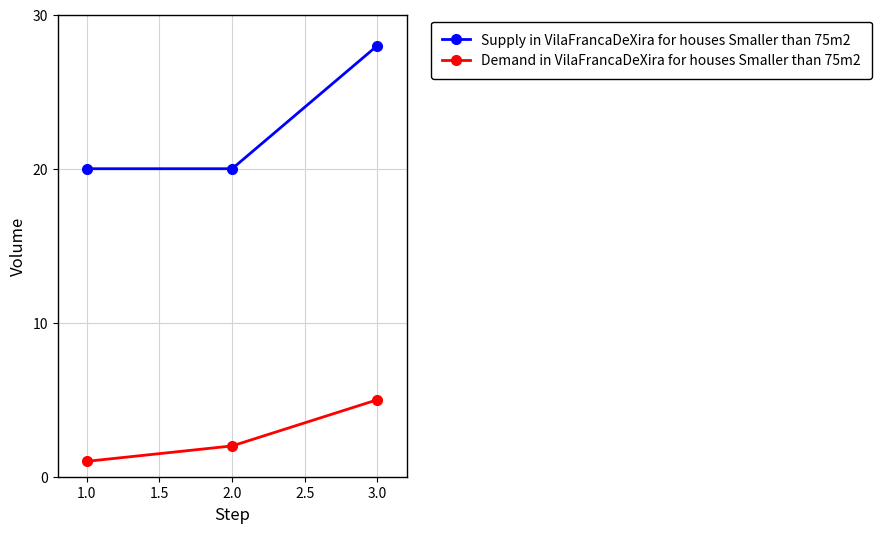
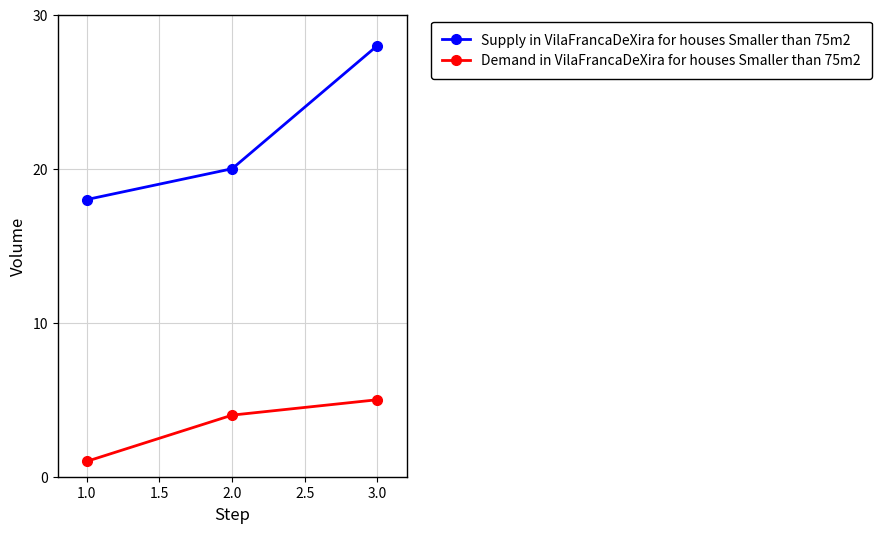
Supply in VilaFrancaDeXira for houses Smaller than 75m2, 1.0: 20 -> 18
Demand in VilaFrancaDeXira for houses Smaller than 75m2, 2.0: 2 -> 4
